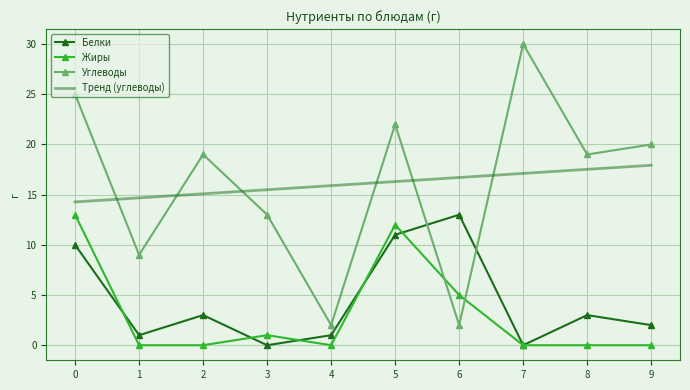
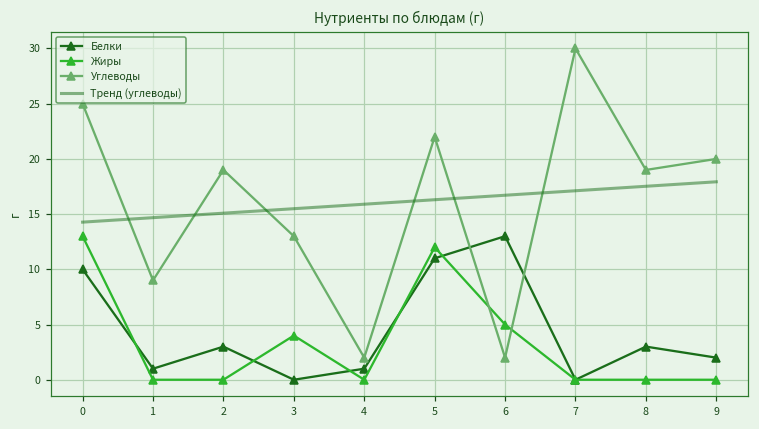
Жиры, 3: 1 -> 4
